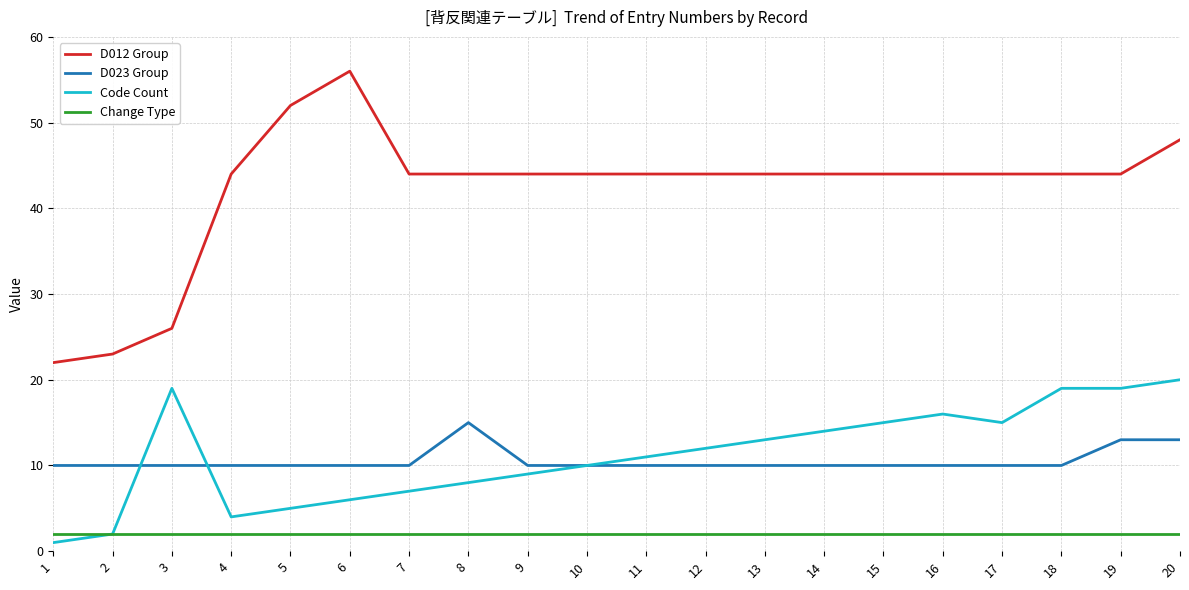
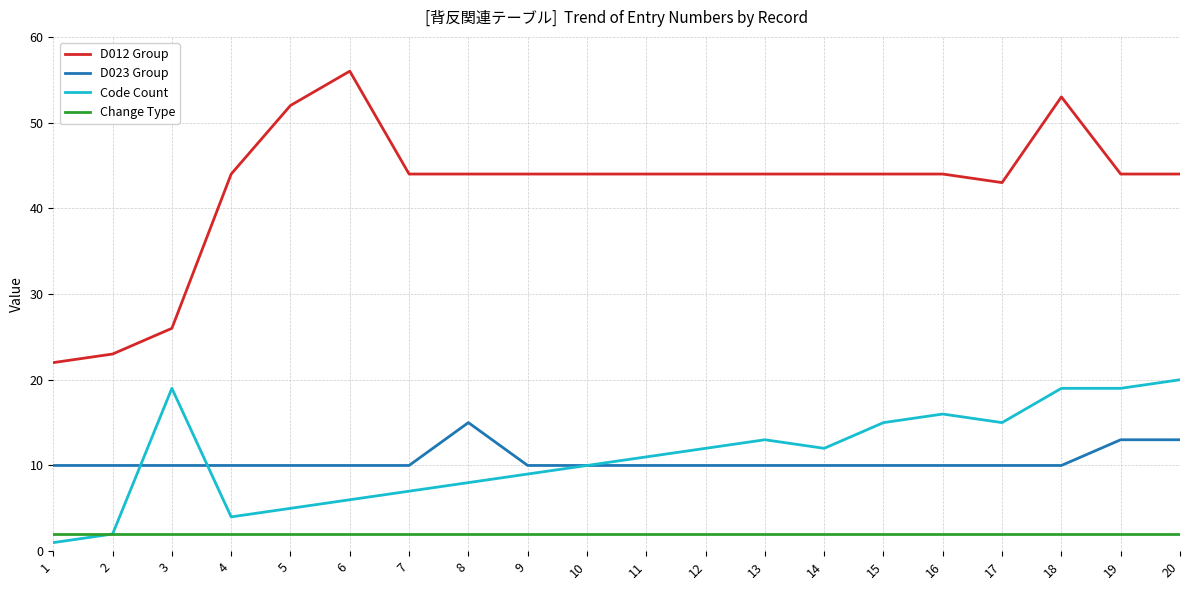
Code Count, 14: 14 -> 12
D012 Group, 17: 44 -> 43
D012 Group, 18: 44 -> 53
D012 Group, 20: 48 -> 44
